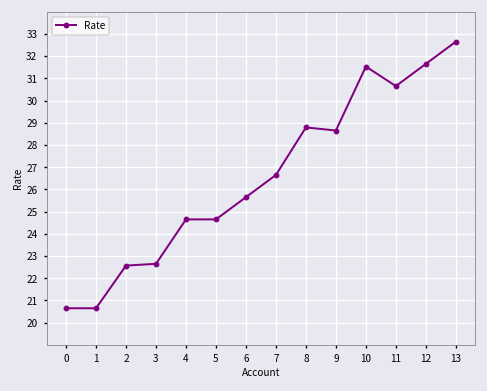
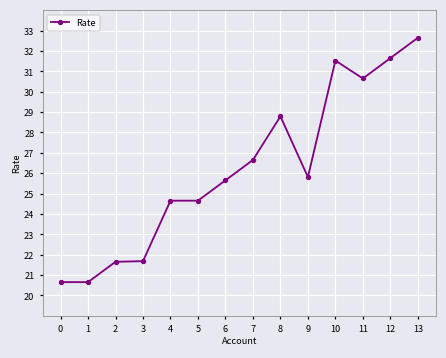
2: 22.6 -> 21.7
3: 22.7 -> 21.7
9: 28.7 -> 25.8
